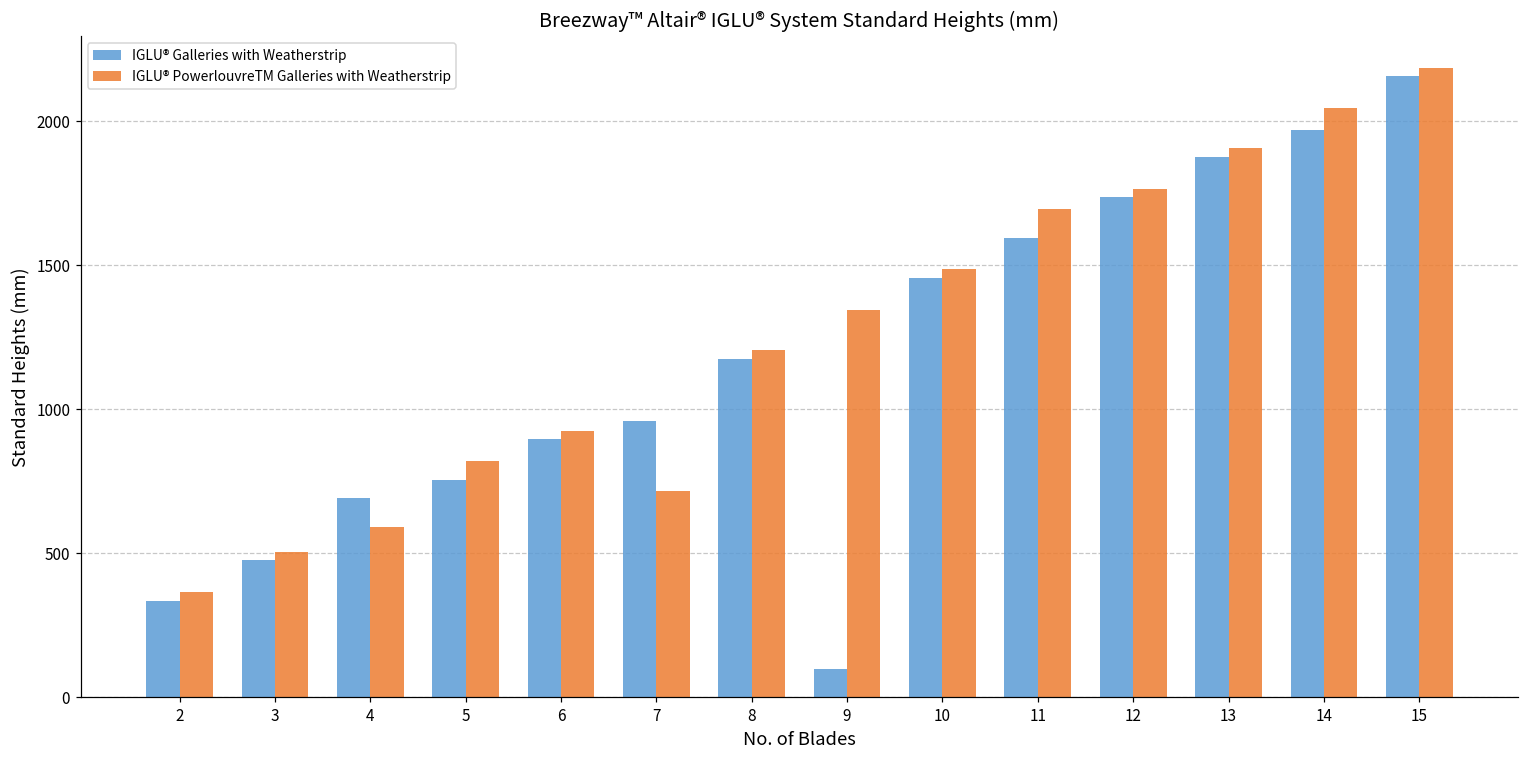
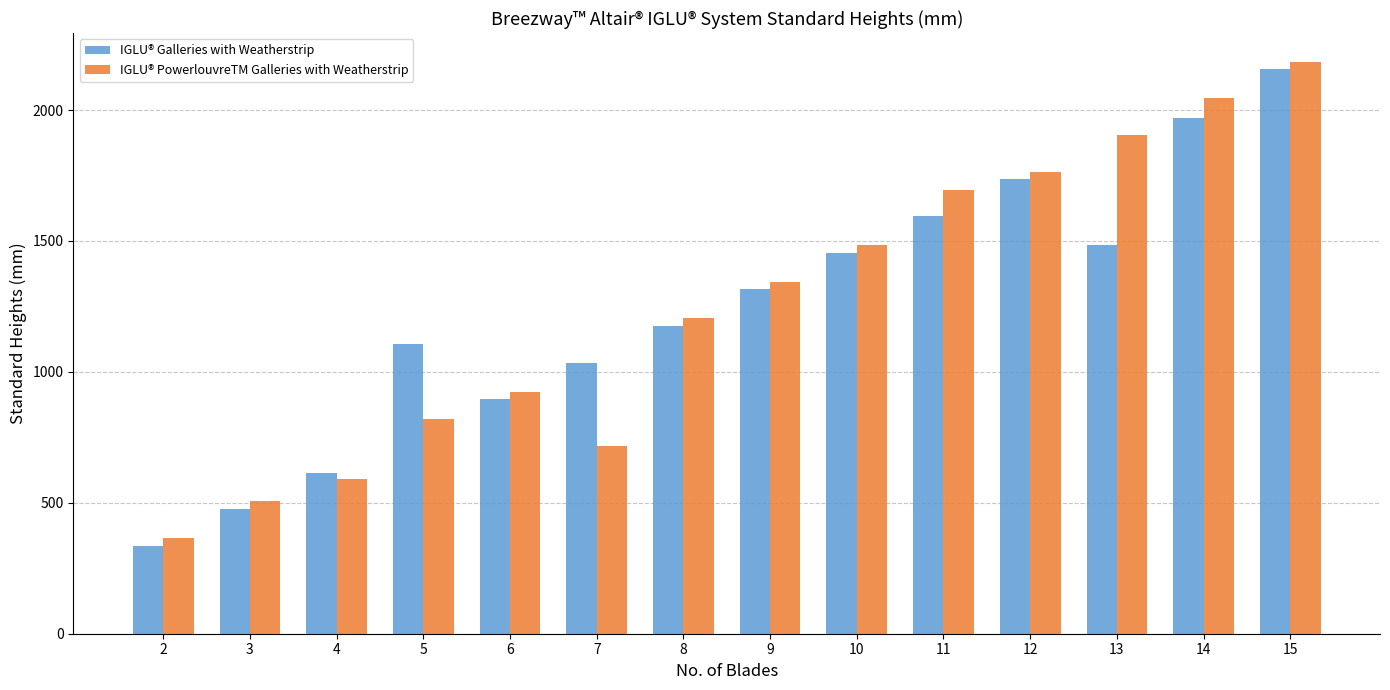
IGLU® Galleries with Weatherstrip, 4: 690 -> 620
IGLU® Galleries with Weatherstrip, 5: 760 -> 1110
IGLU® Galleries with Weatherstrip, 7: 960 -> 1040
IGLU® Galleries with Weatherstrip, 9: 100 -> 1320
IGLU® Galleries with Weatherstrip, 13: 1880 -> 1480
